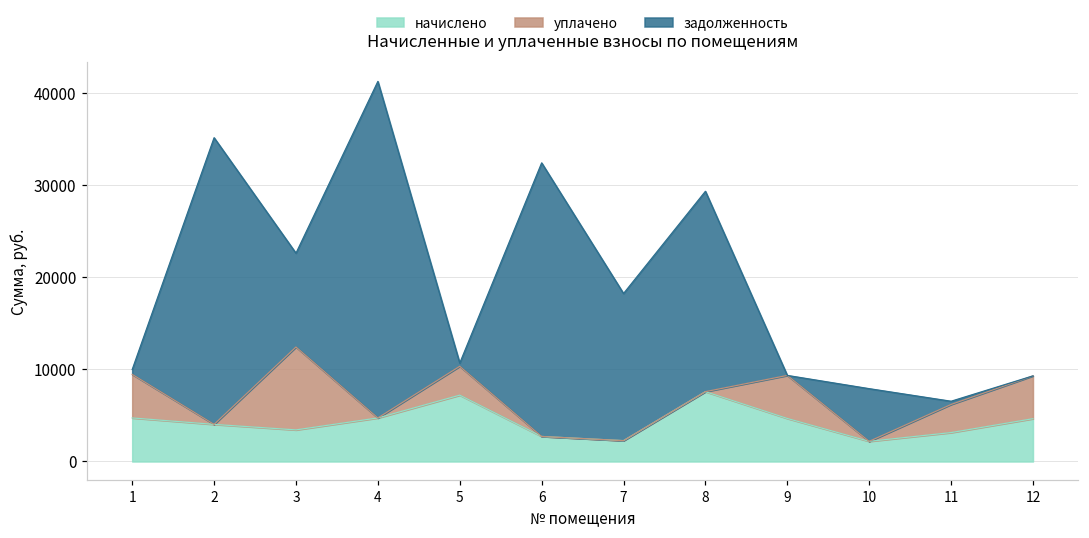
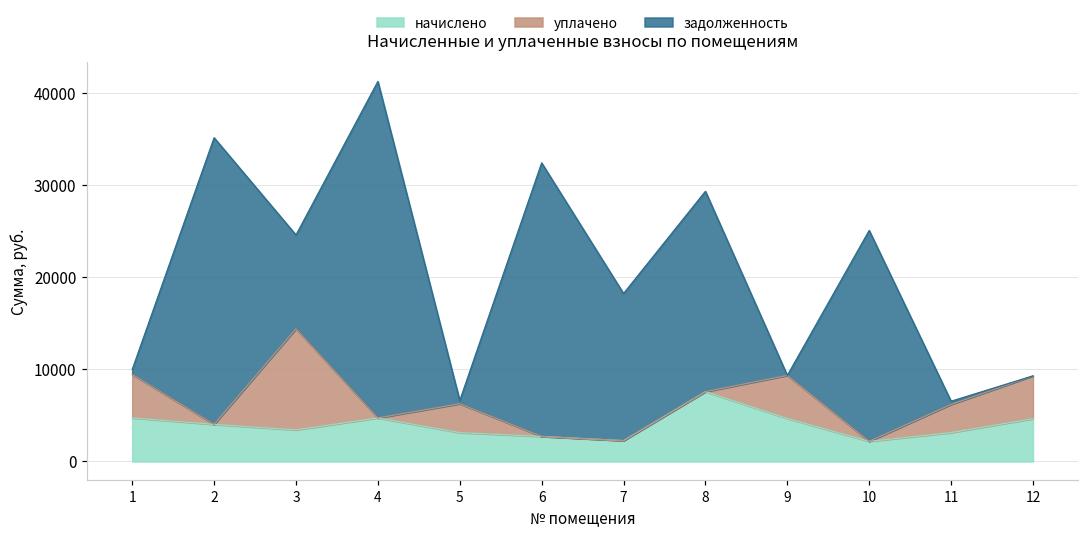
уплачено, 3: 9000 -> 11000
начислено, 5: 7000 -> 3000
задолженность, 10: 6000 -> 23000
